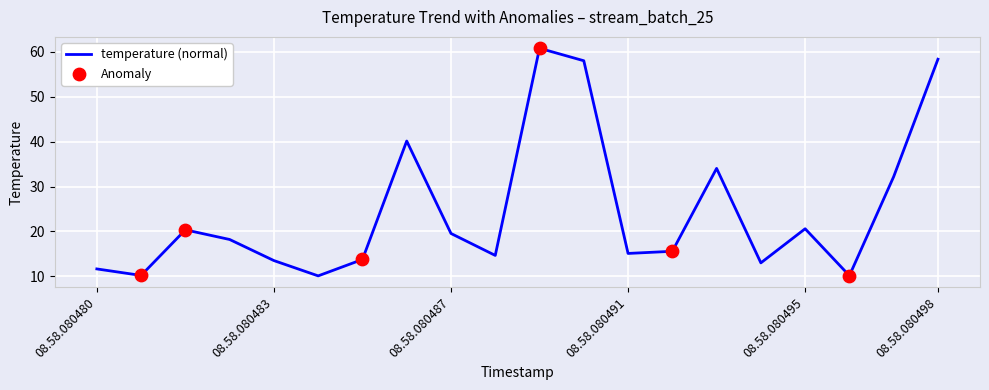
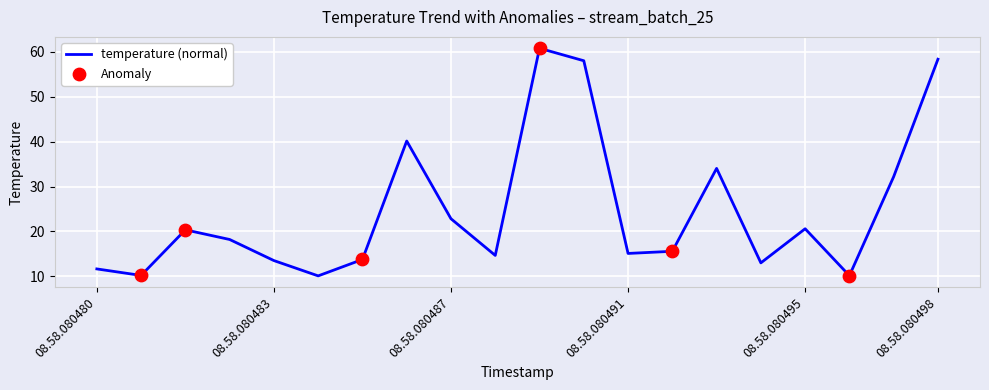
temperature (normal), 08.58.080487: 20 -> 23
